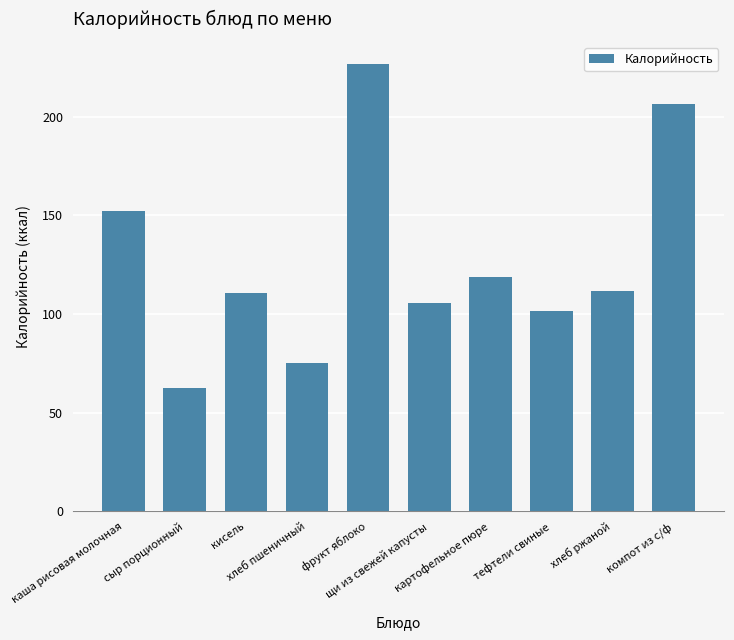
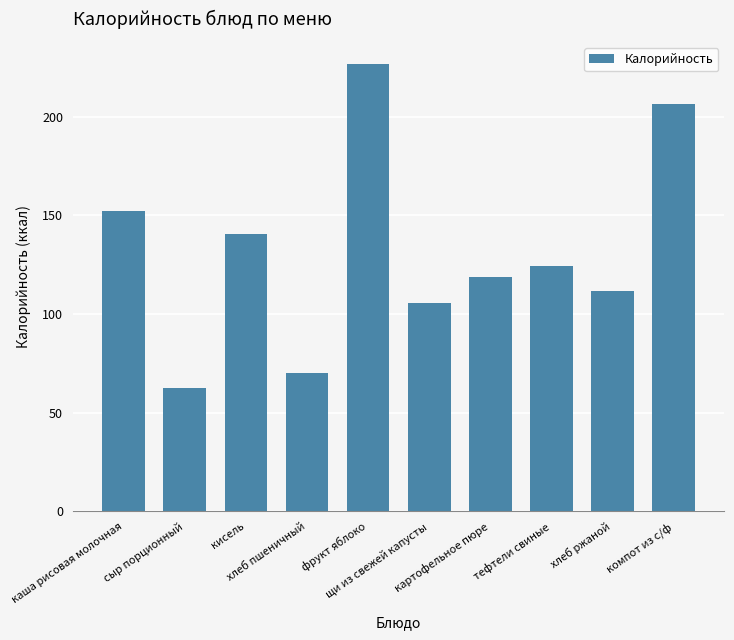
кисель: 110 -> 141
хлеб пшеничный: 75 -> 70
тефтели свиные: 101 -> 124
